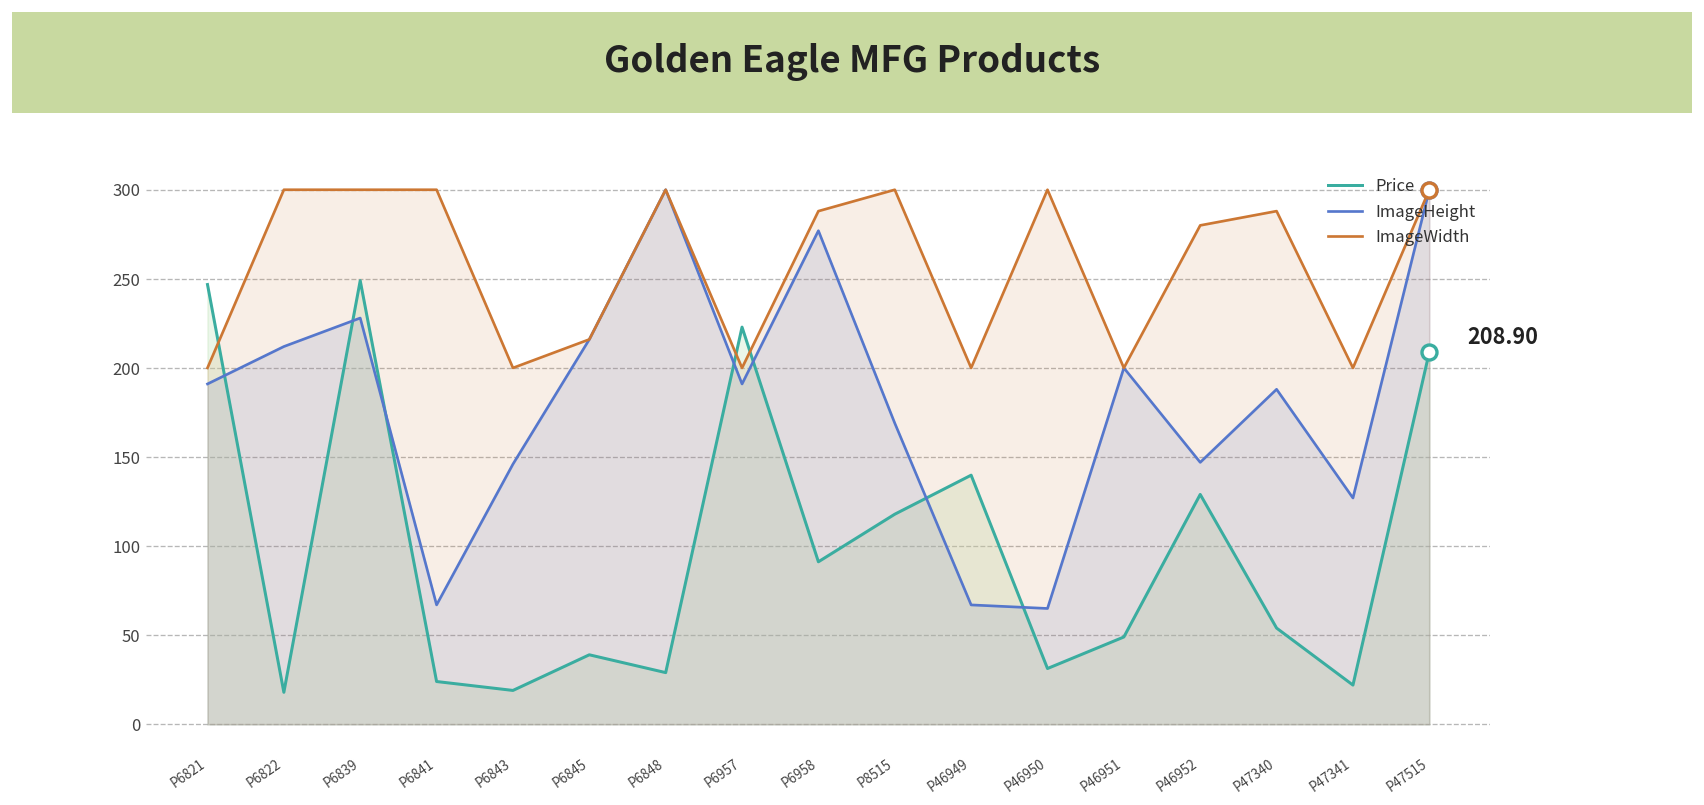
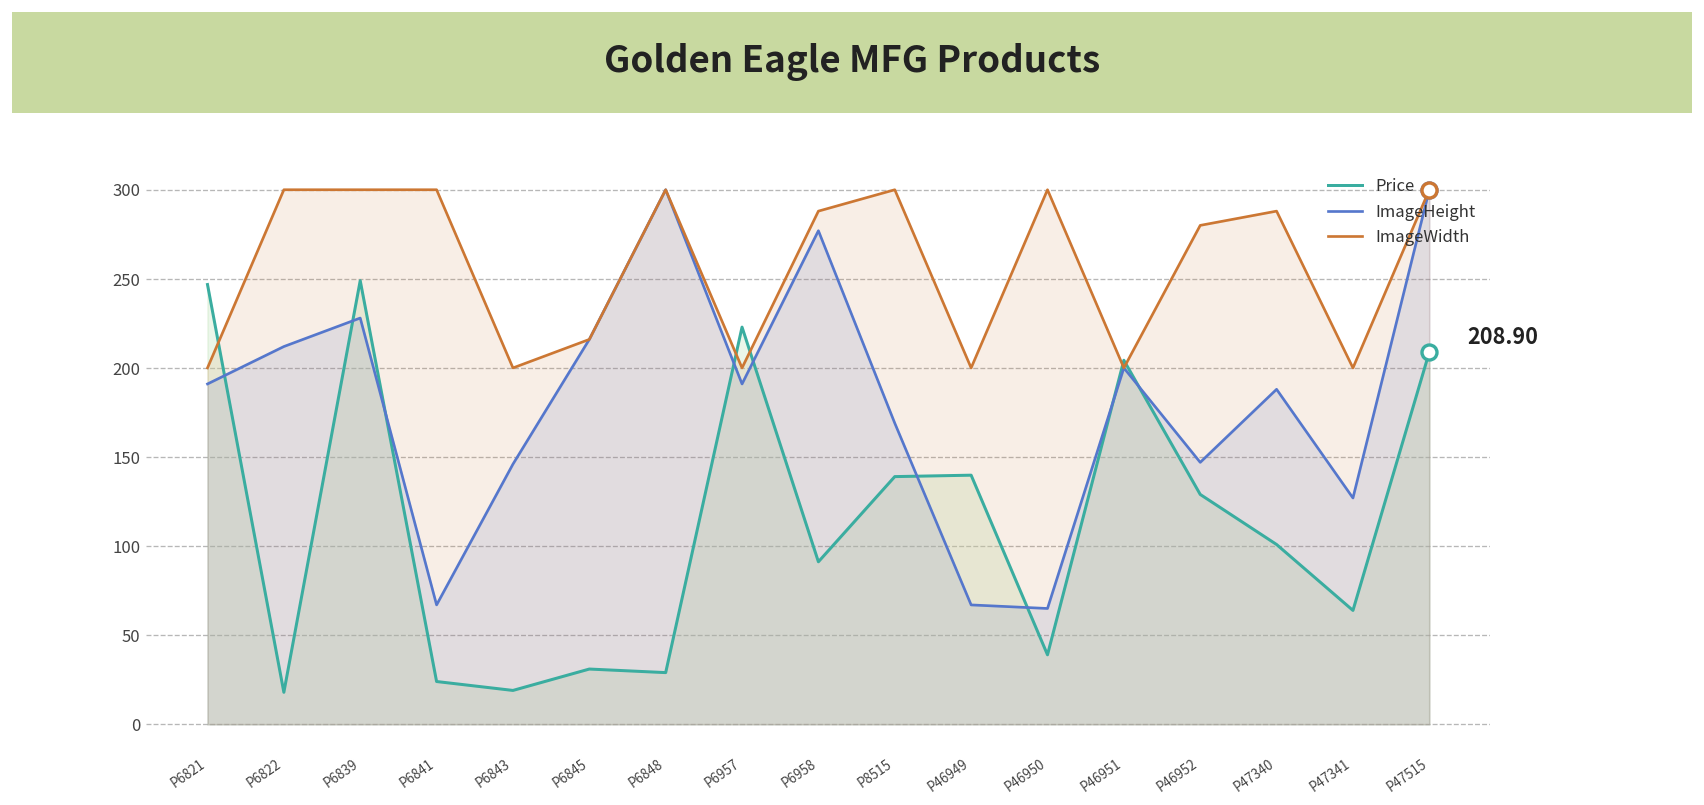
Price, P6845: 39 -> 31
Price, P8515: 118 -> 139
Price, P46950: 31 -> 39
Price, P46951: 49 -> 204
Price, P47340: 54 -> 101
Price, P47341: 22 -> 64
